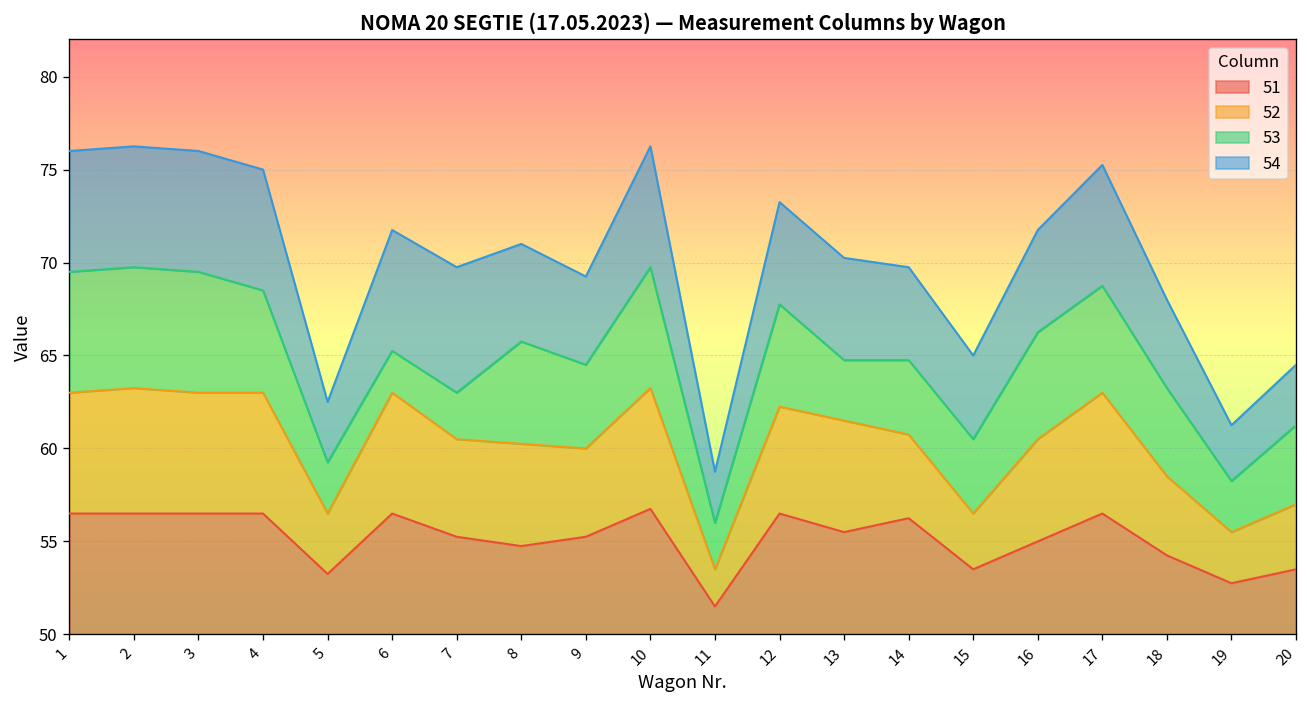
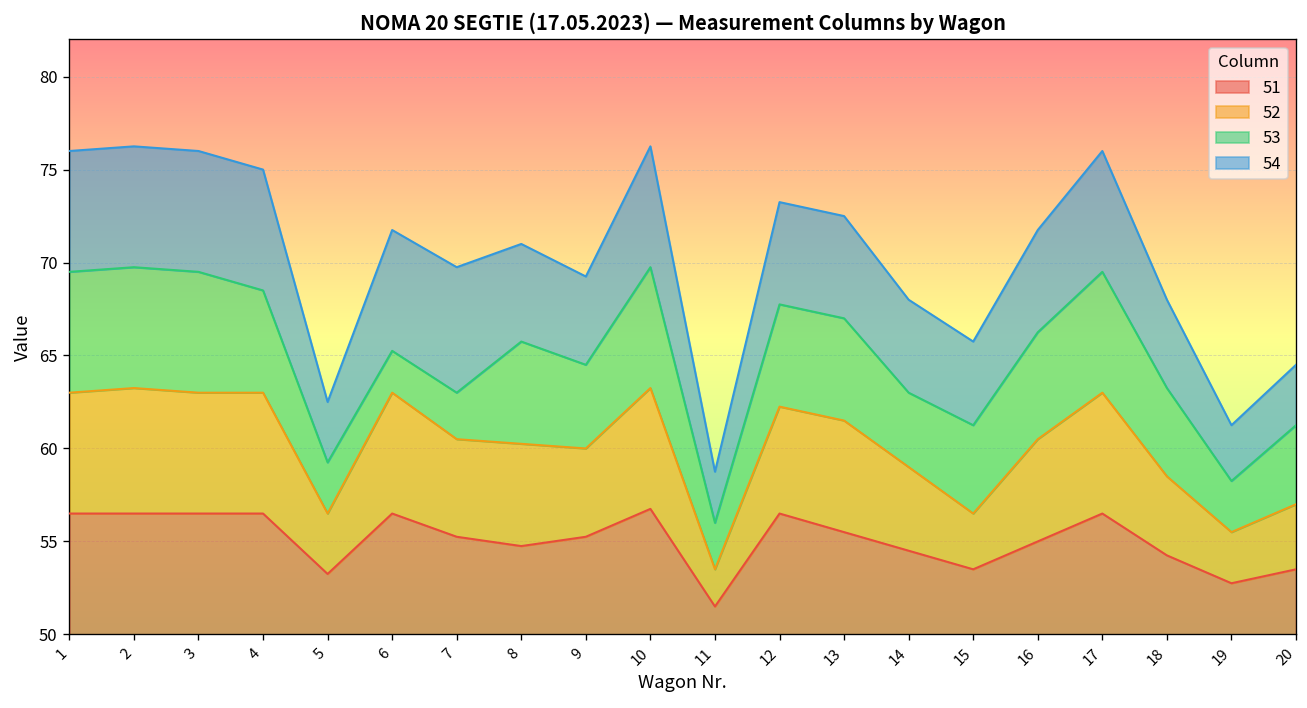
53, 13: 3.3 -> 5.5
51, 14: 56.3 -> 54.5
53, 15: 4.0 -> 4.8
53, 17: 5.8 -> 6.5
